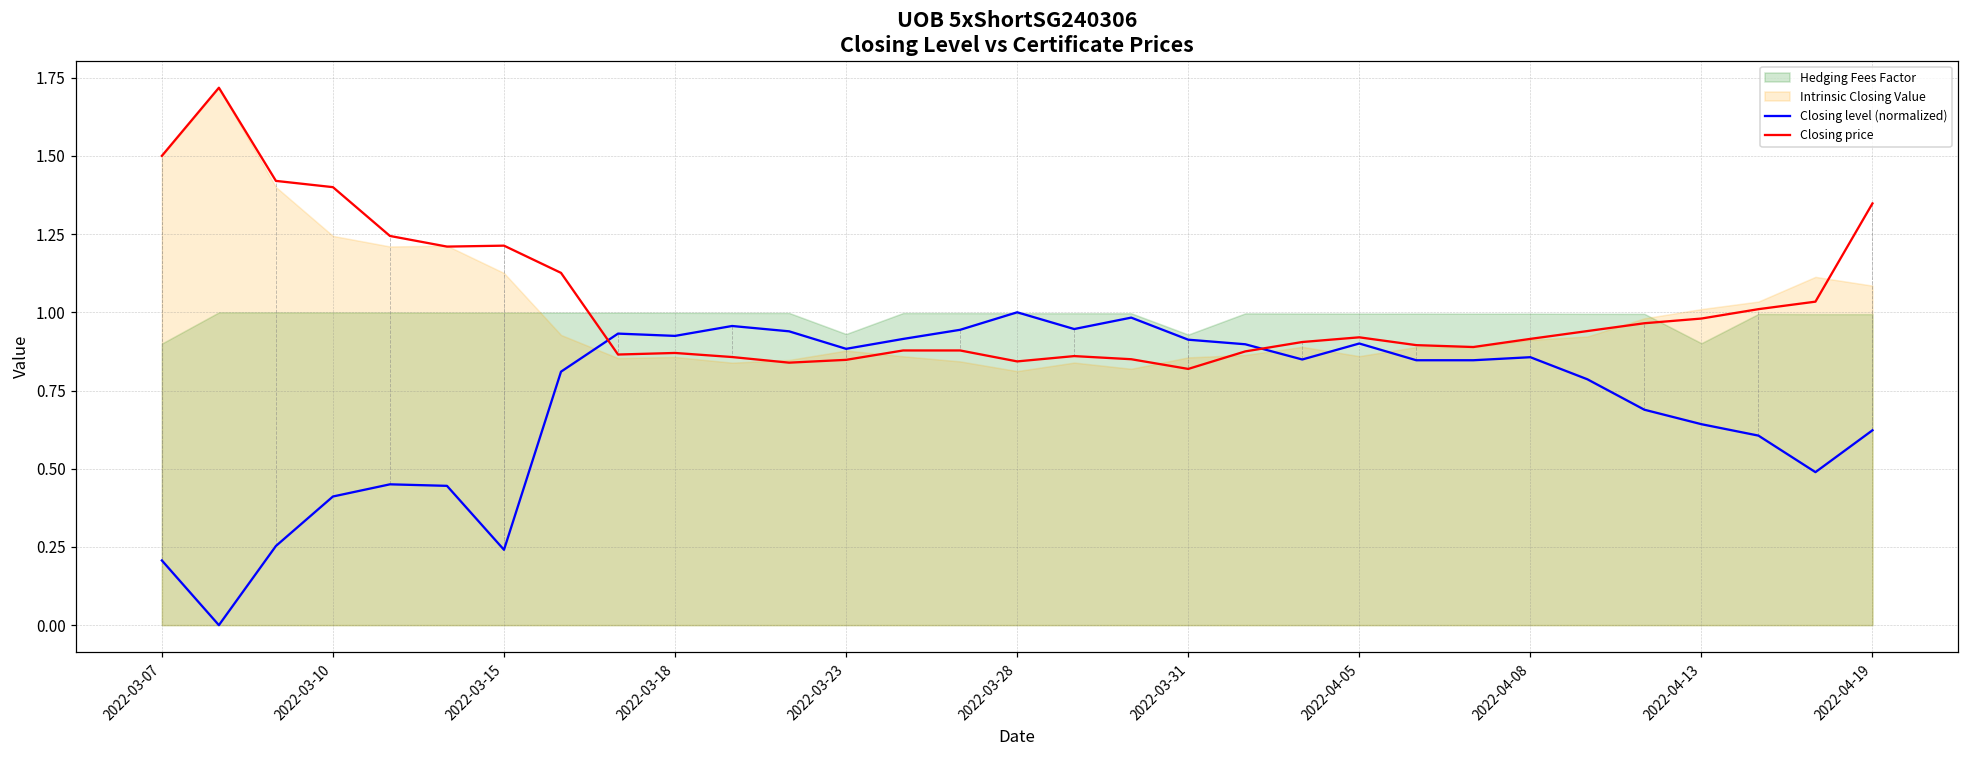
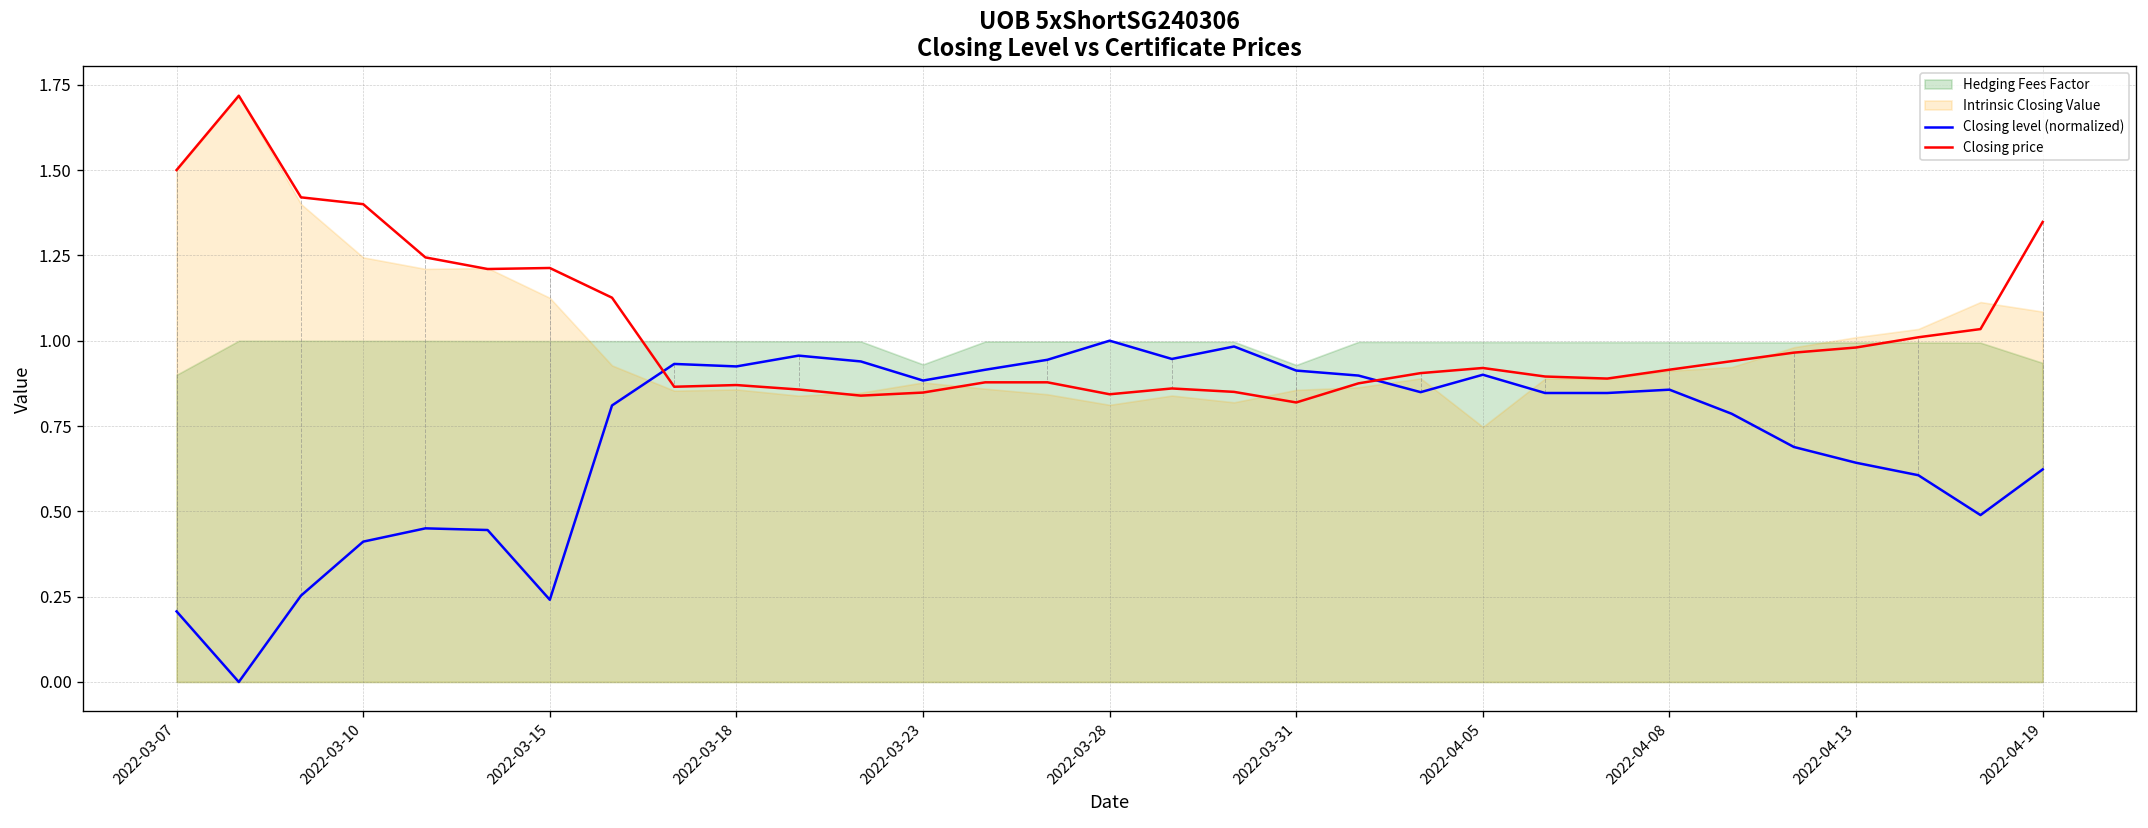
Intrinsic Closing Value, 2022-04-05: 0.86 -> 0.75
Hedging Fees Factor, 2022-04-13: 0.90 -> 0.99
Hedging Fees Factor, 2022-04-19: 0.99 -> 0.93
